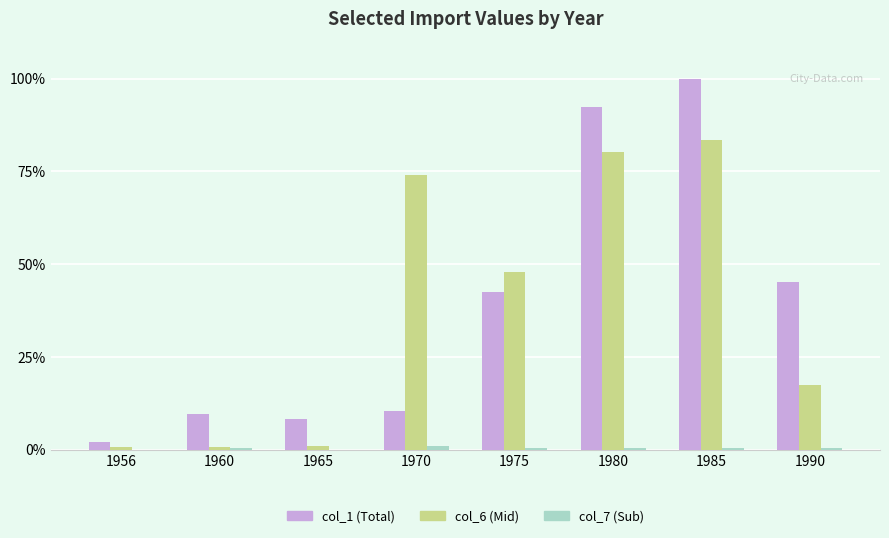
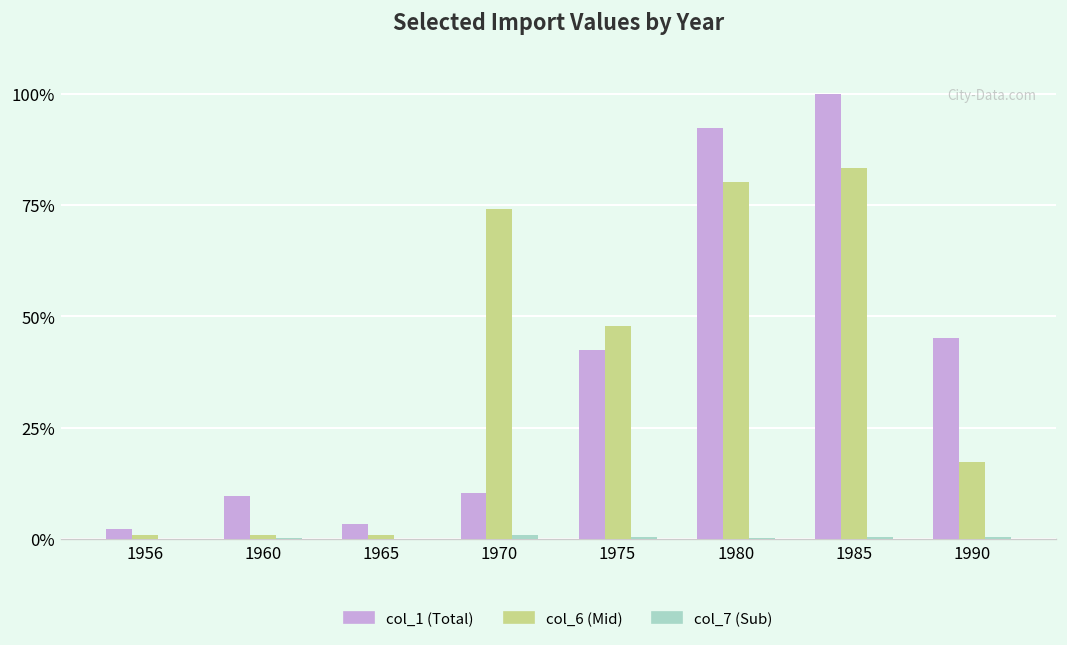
col_1 (Total), 1965: 8% -> 3%
